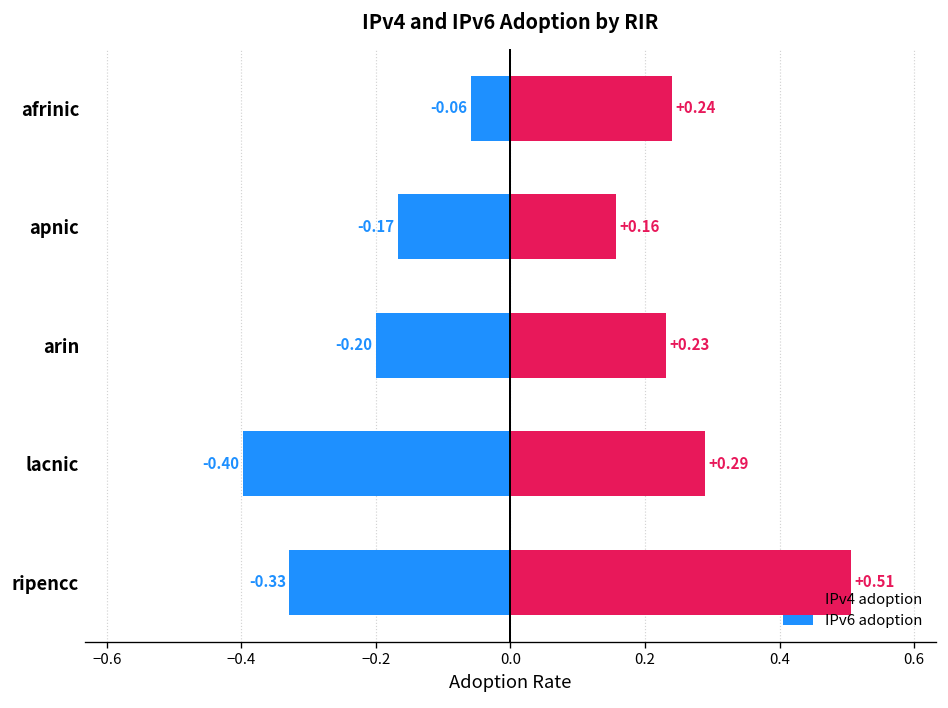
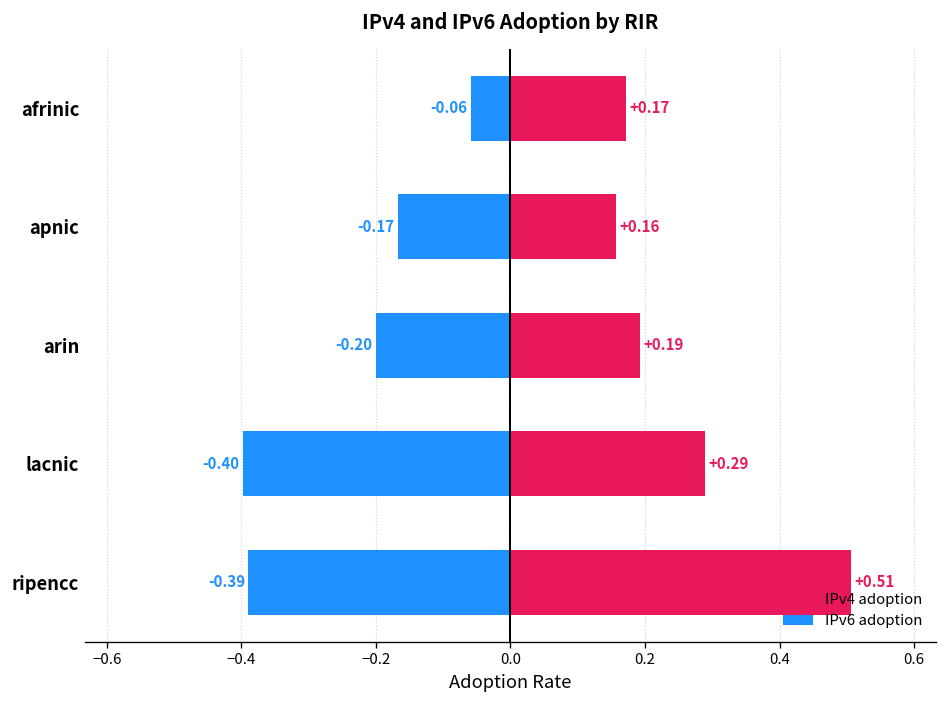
IPv4 adoption, afrinic: +0.24 -> +0.17
IPv4 adoption, arin: +0.23 -> +0.19
IPv6 adoption, ripencc: -0.33 -> -0.39
